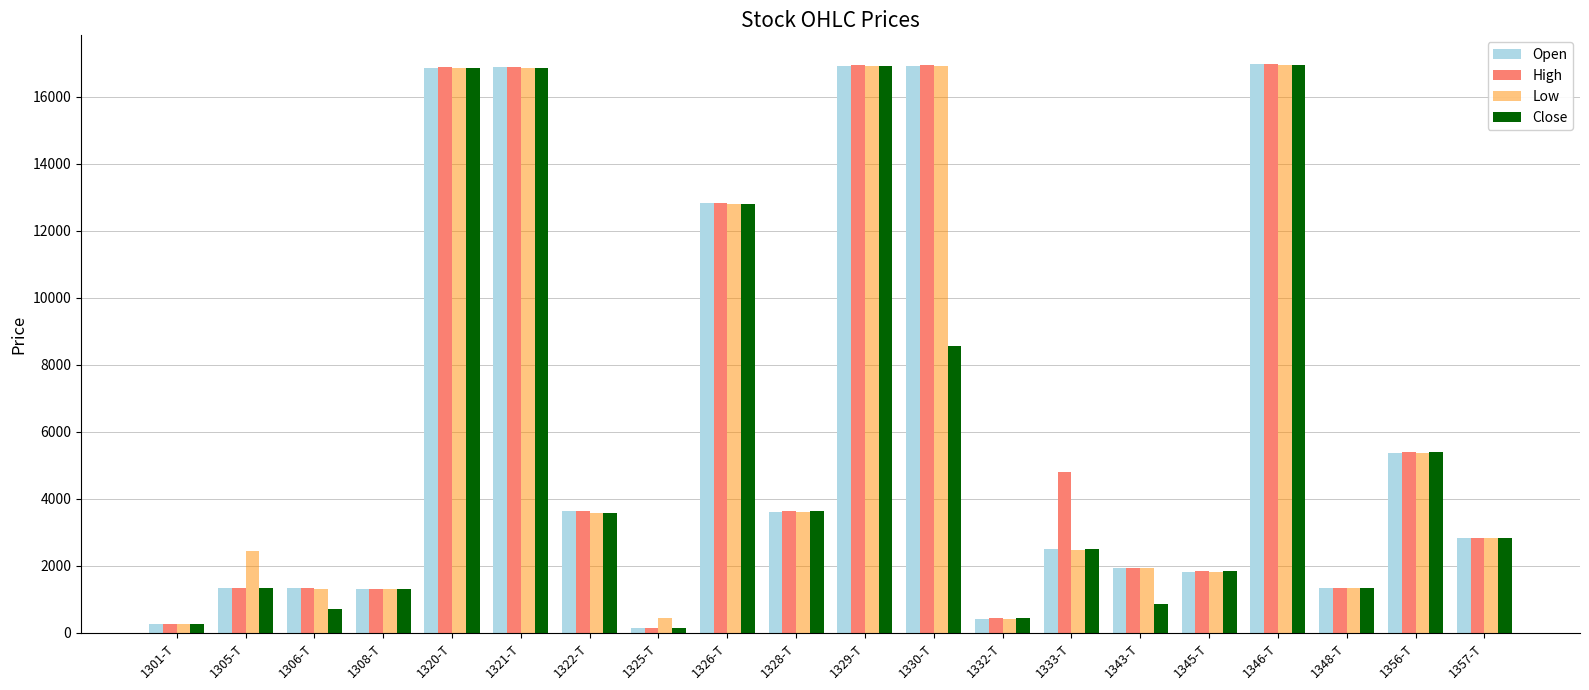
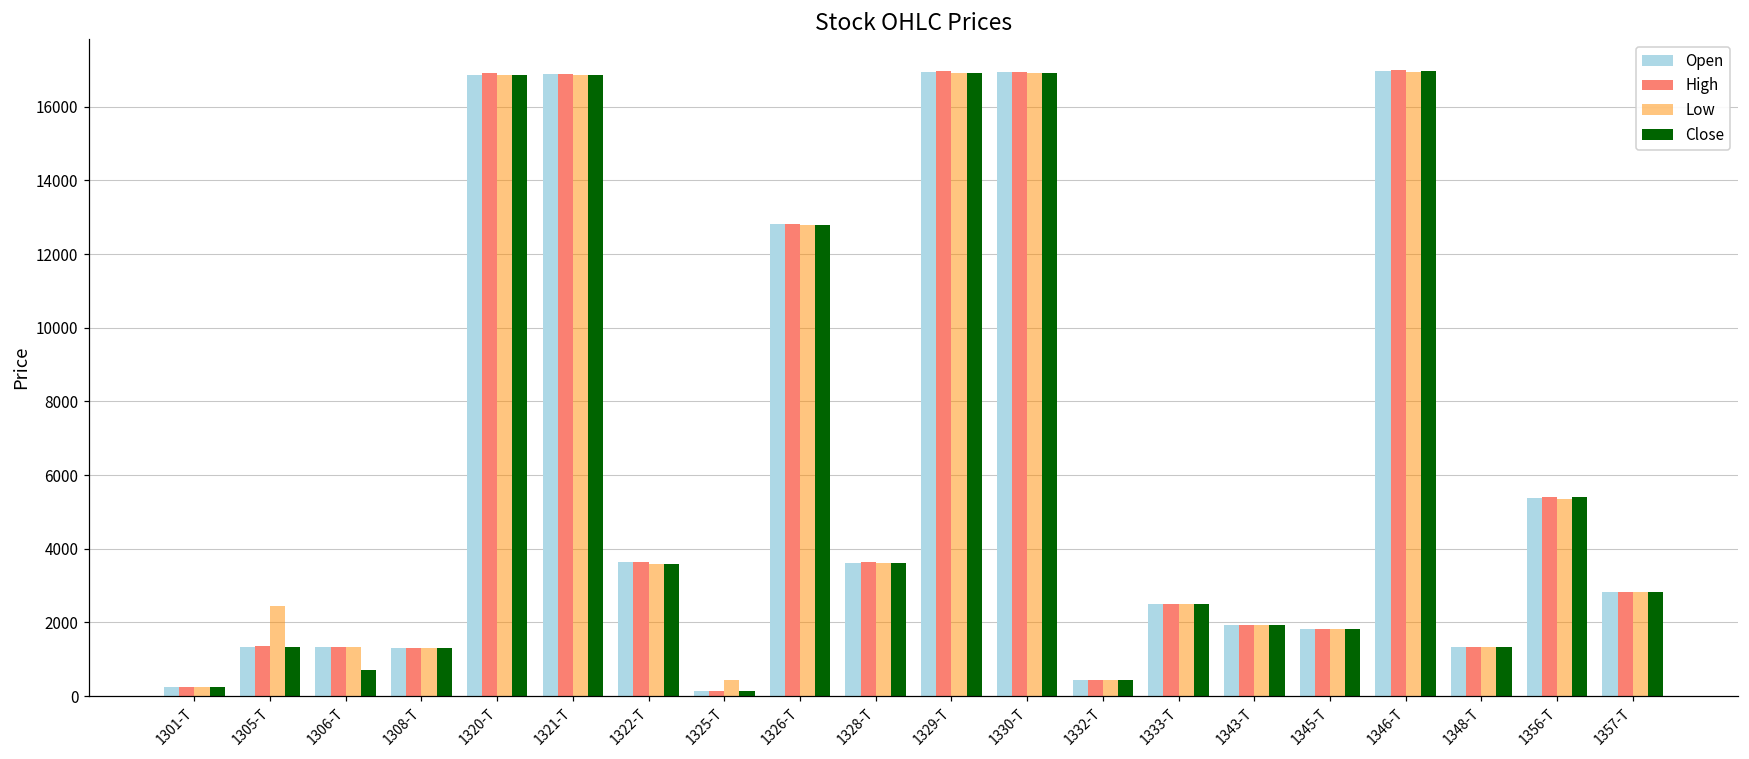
Close, 1330-T: 8600 -> 16900
High, 1333-T: 4800 -> 2500
Close, 1343-T: 900 -> 1900
